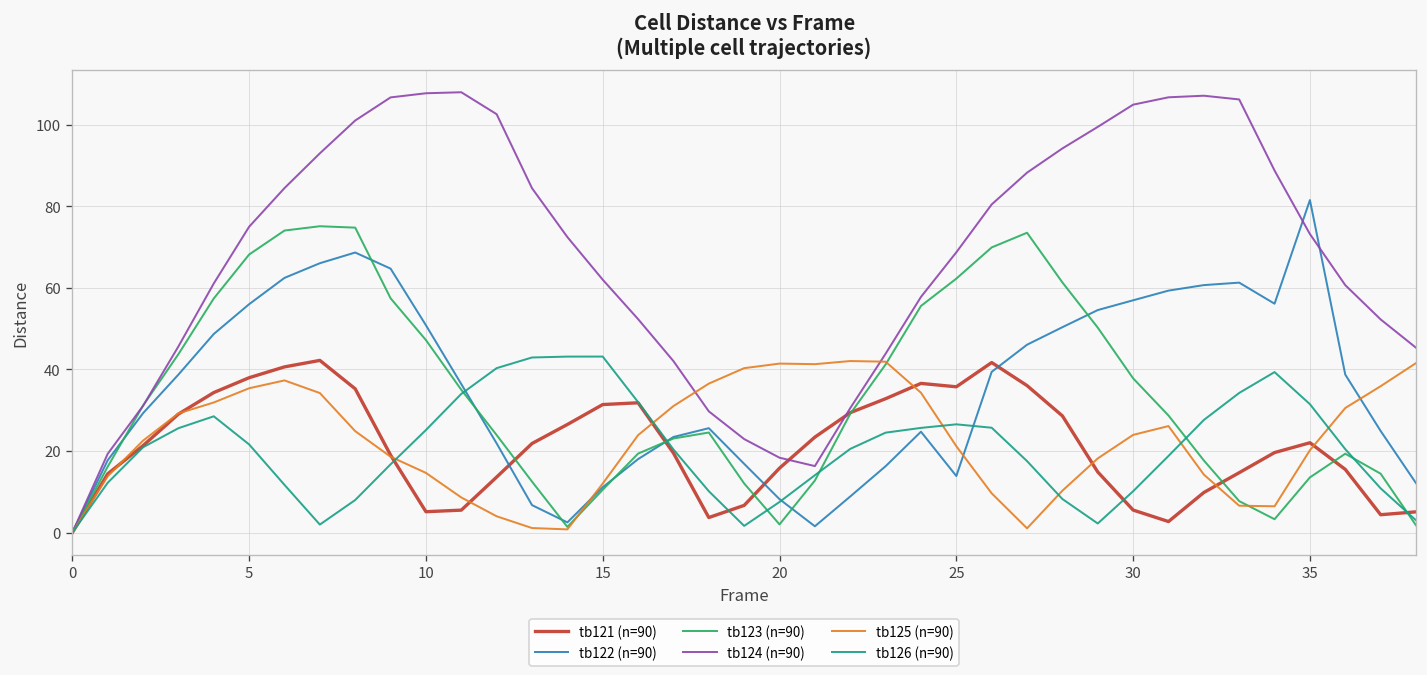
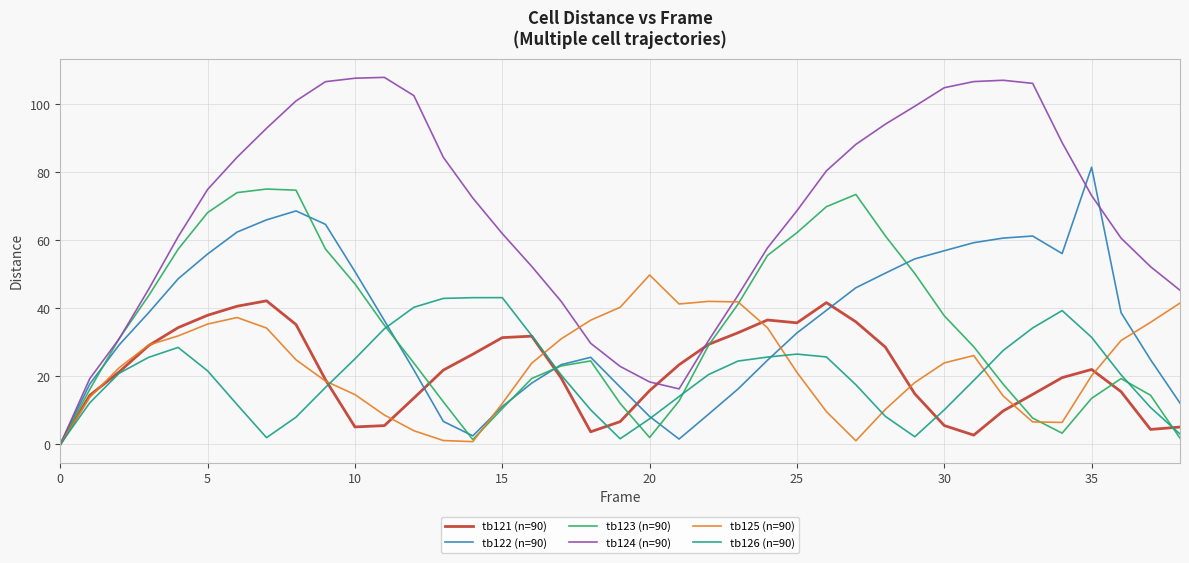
tb125 (n=90), 20: 41 -> 50
tb122 (n=90), 25: 14 -> 33
